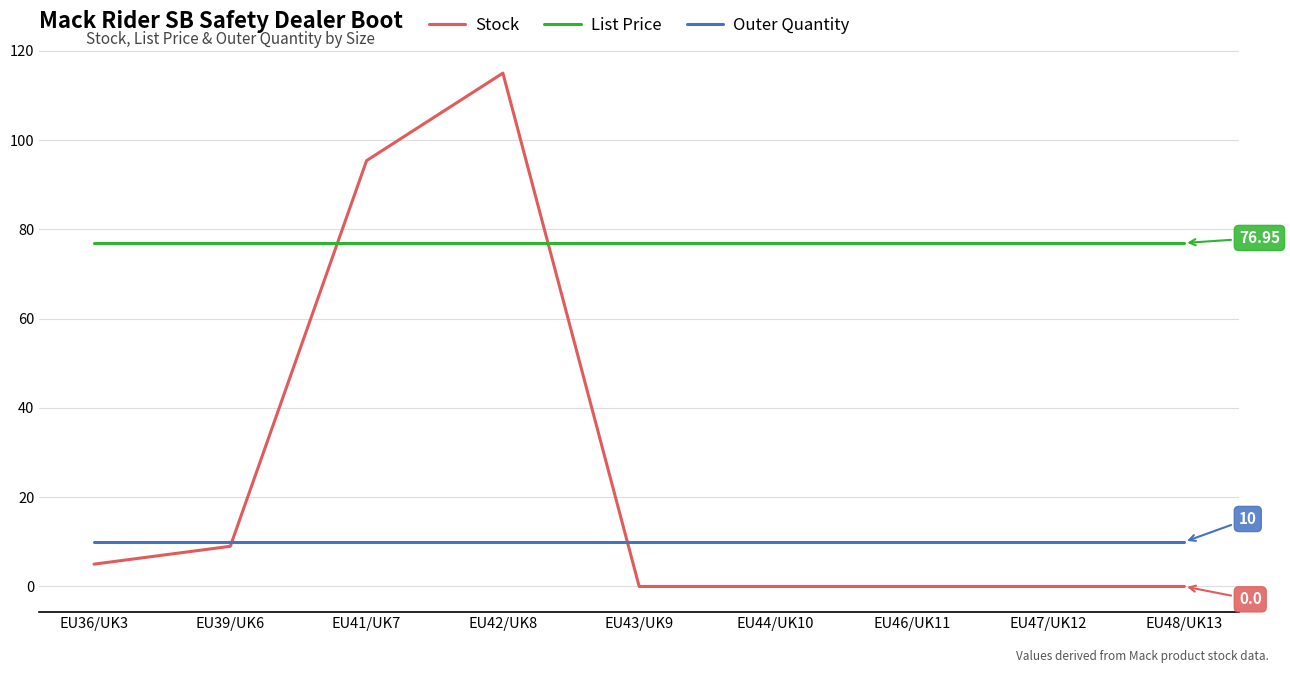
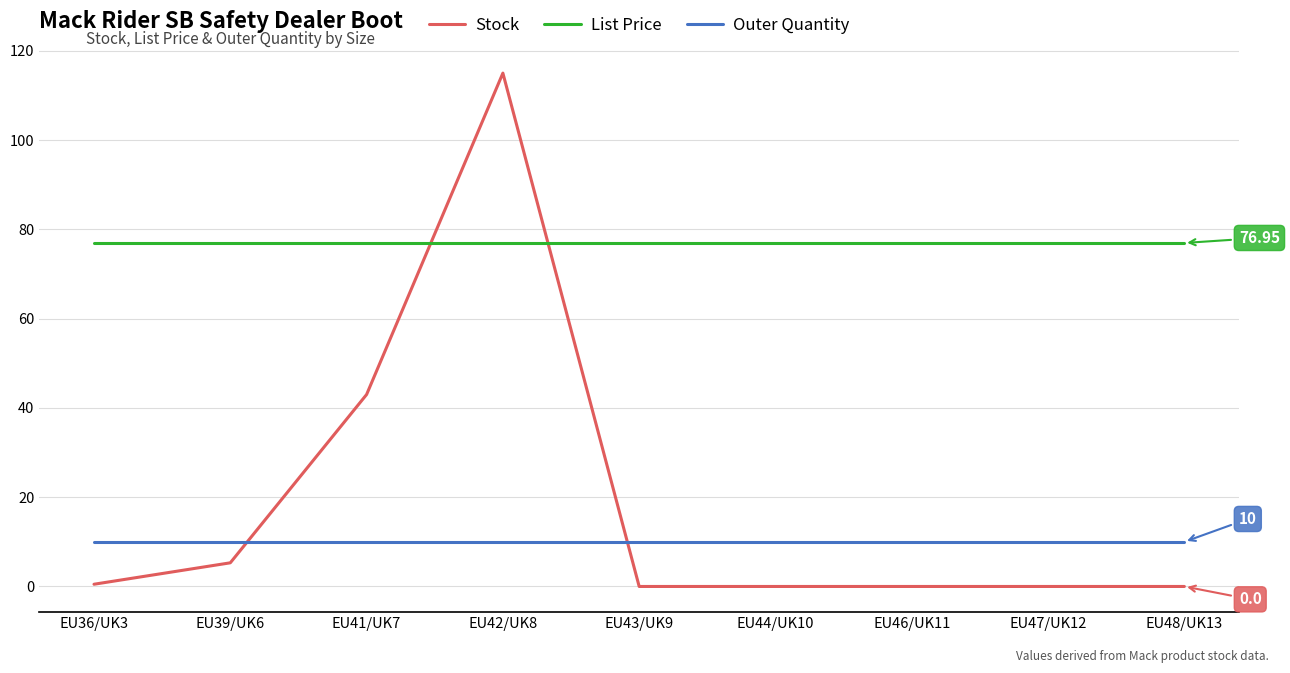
Stock, EU36/UK3: 5 -> 1
Stock, EU39/UK6: 9 -> 5
Stock, EU41/UK7: 95 -> 43
